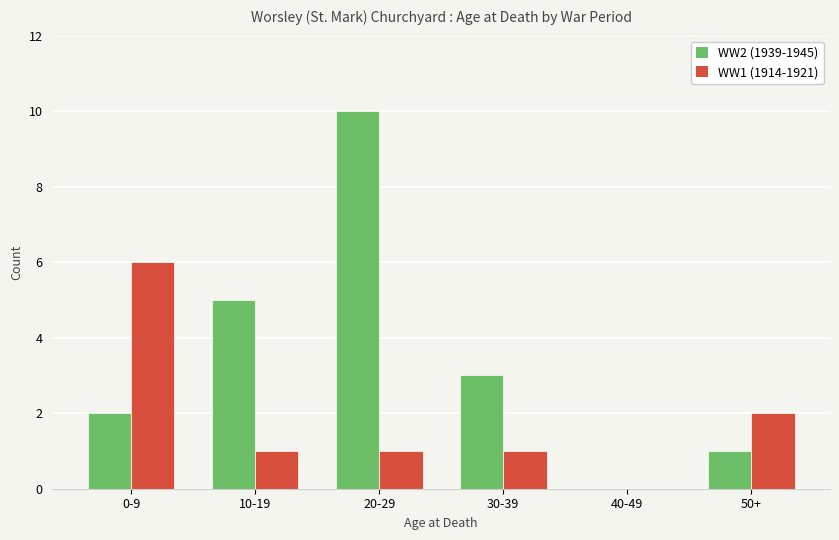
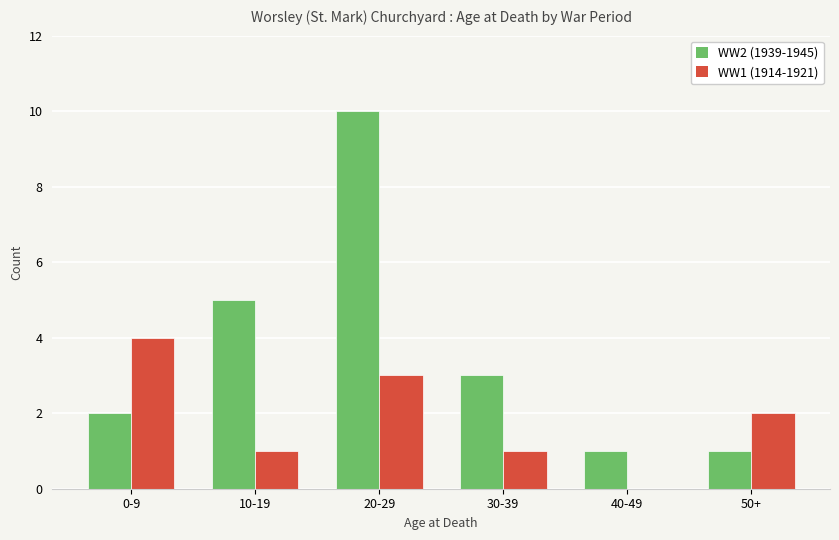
WW1 (1914-1921), 0-9: 6 -> 4
WW1 (1914-1921), 20-29: 1 -> 3
WW2 (1939-1945), 40-49: 0 -> 1
